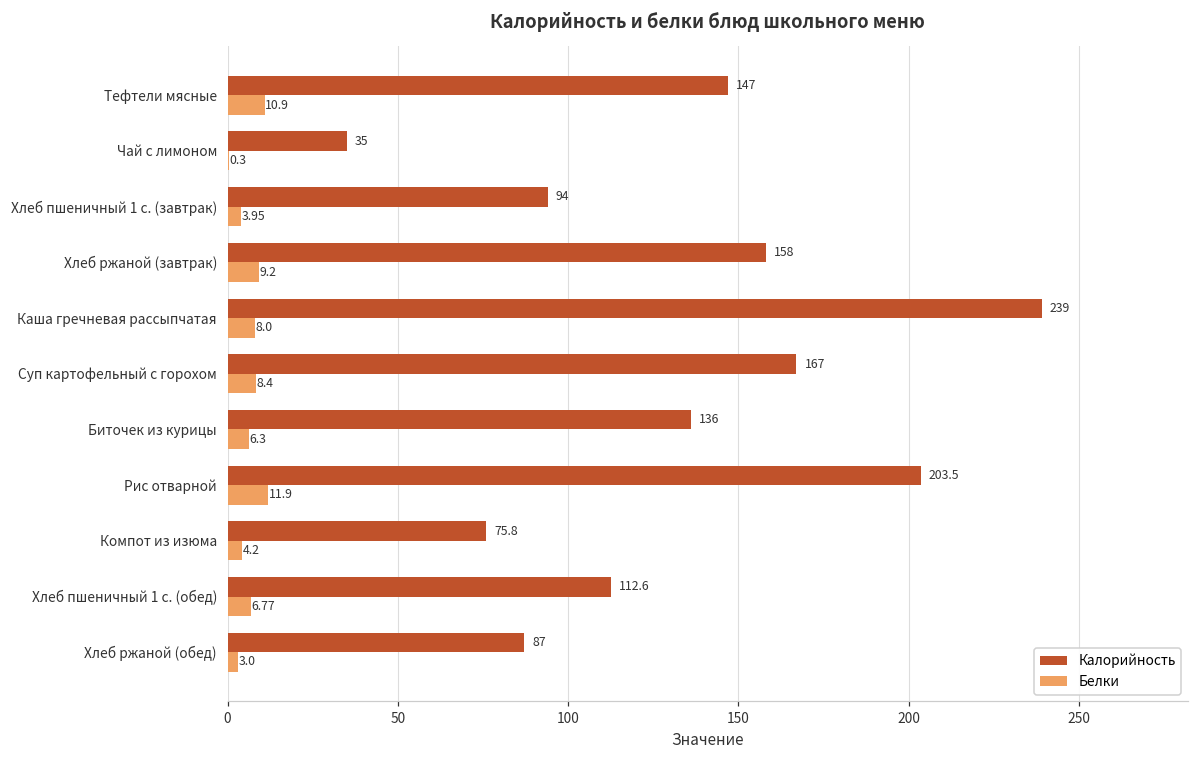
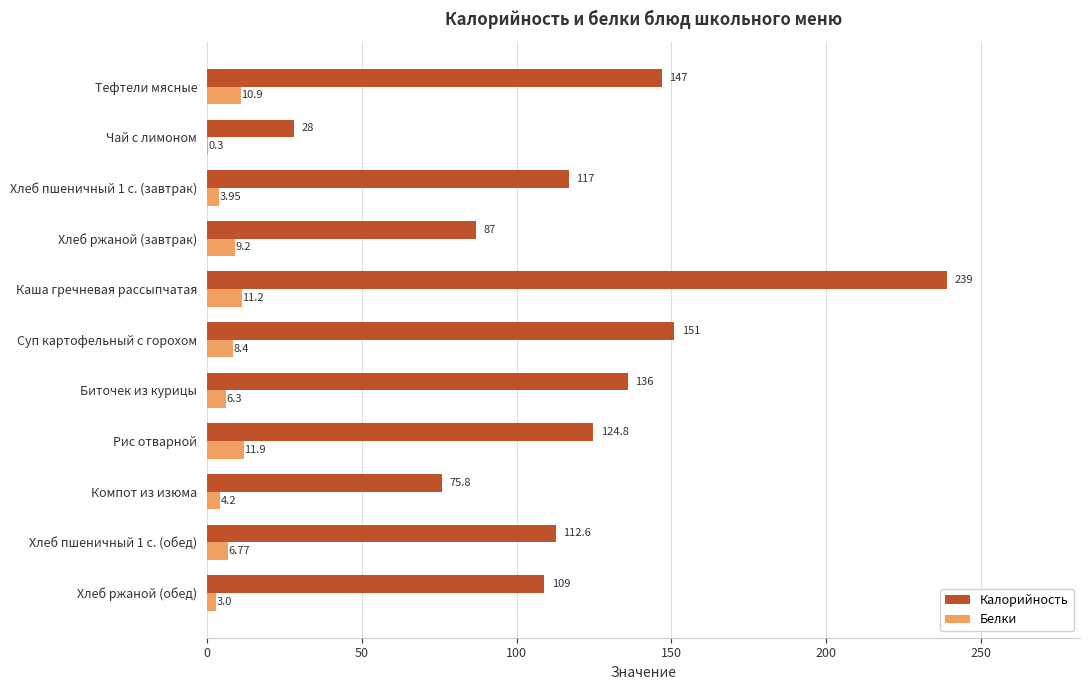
Калорийность, Чай с лимоном: 35 -> 28
Калорийность, Хлеб пшеничный 1 с. (завтрак): 94 -> 117
Калорийность, Хлеб ржаной (завтрак): 158 -> 87
Белки, Каша гречневая рассыпчатая: 8.0 -> 11.2
Калорийность, Суп картофельный с горохом: 167 -> 151
Калорийность, Рис отварной: 203.5 -> 124.8
Калорийность, Хлеб ржаной (обед): 87 -> 109
